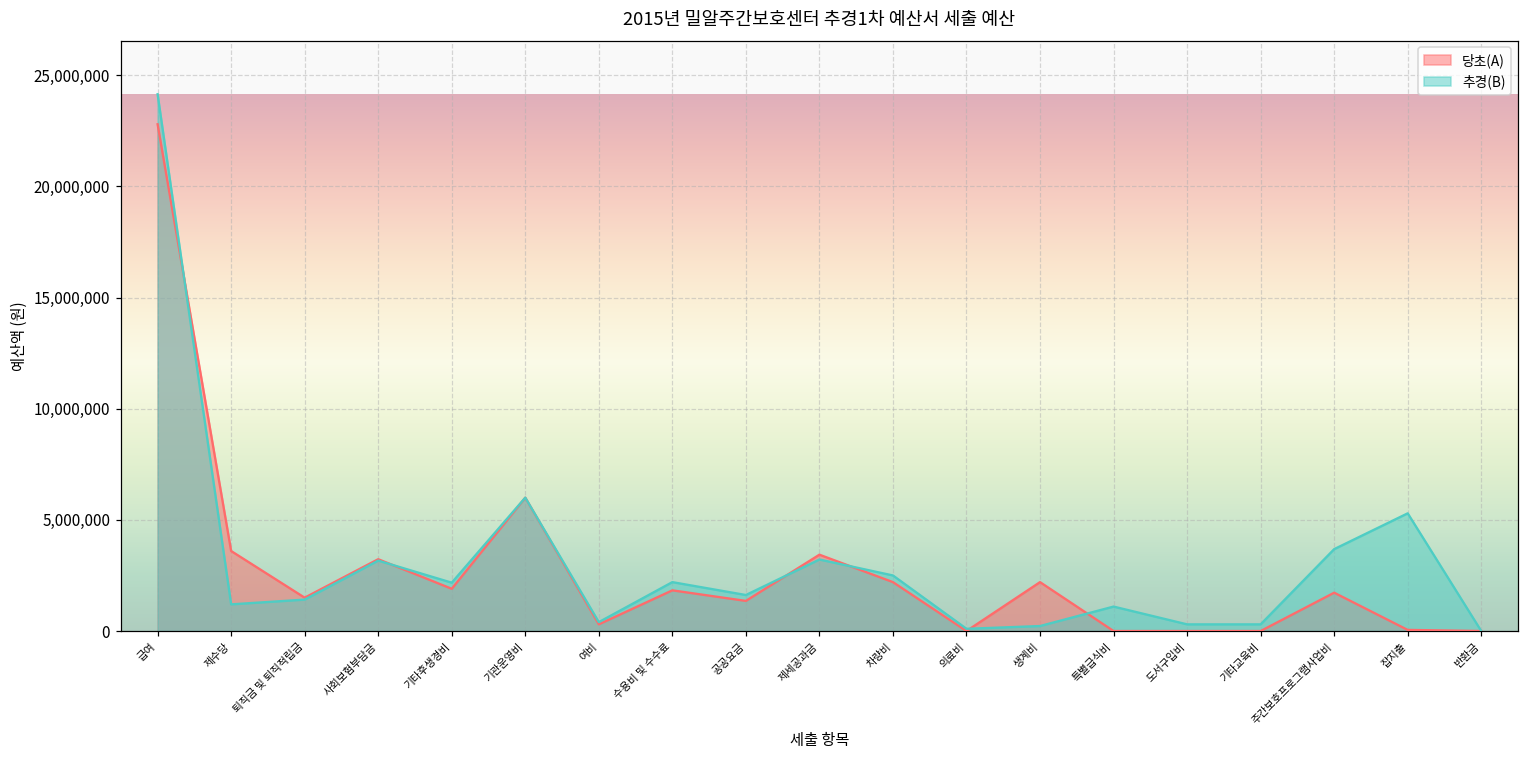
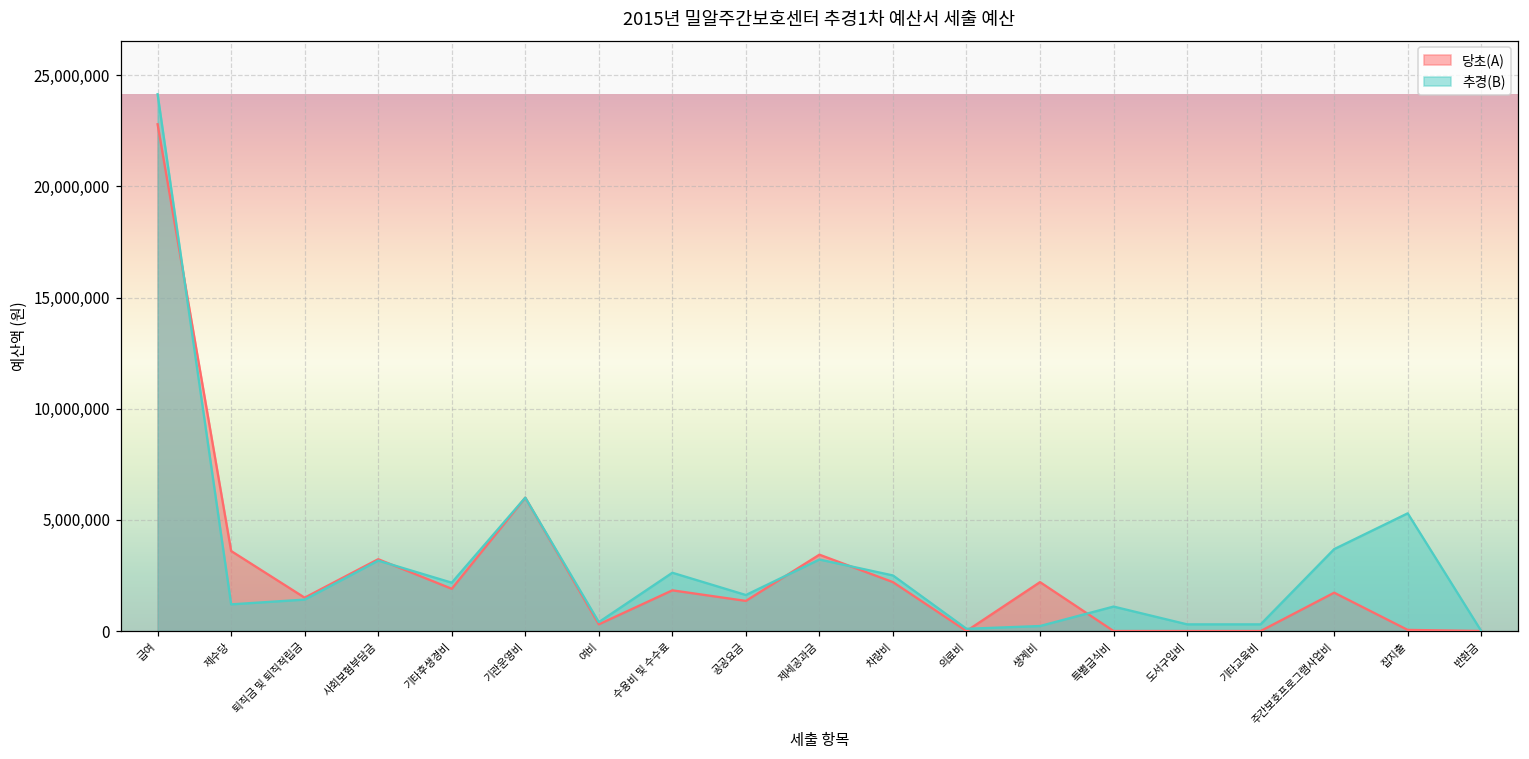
추경(B), 수용비 및 수수료: 2,200,000 -> 2,600,000
